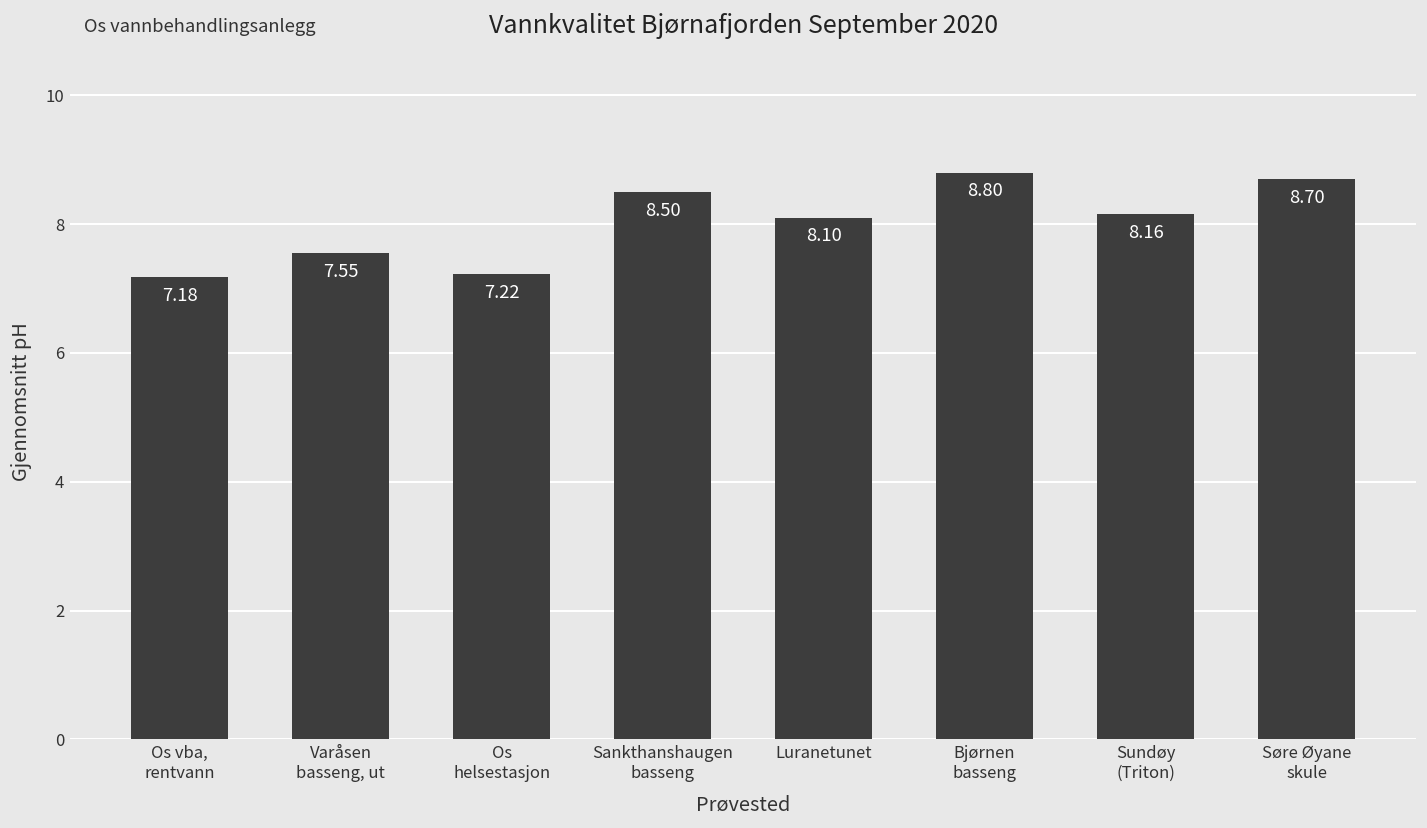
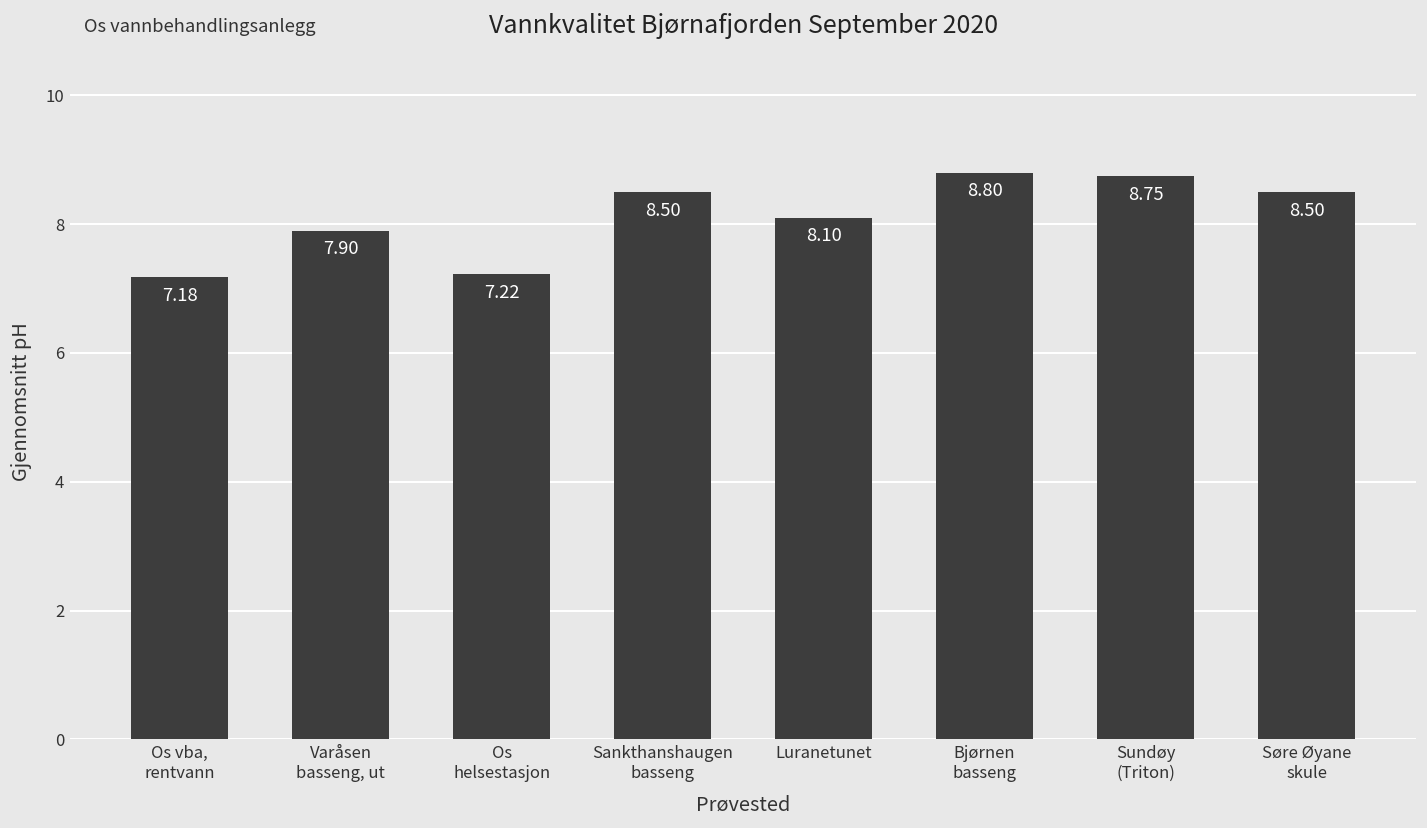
Varåsen basseng, ut: 7.55 -> 7.90
Sundøy (Triton): 8.16 -> 8.75
Søre Øyane skule: 8.70 -> 8.50
